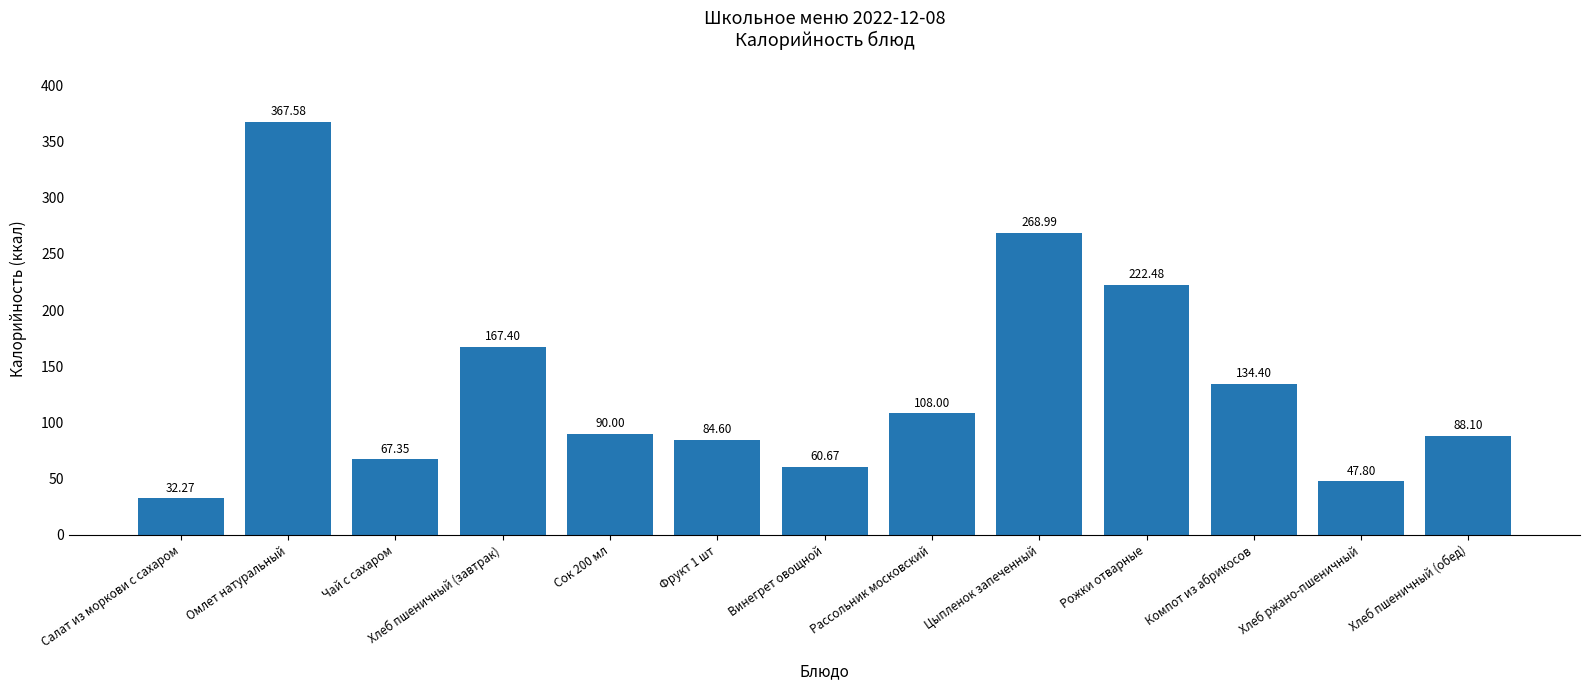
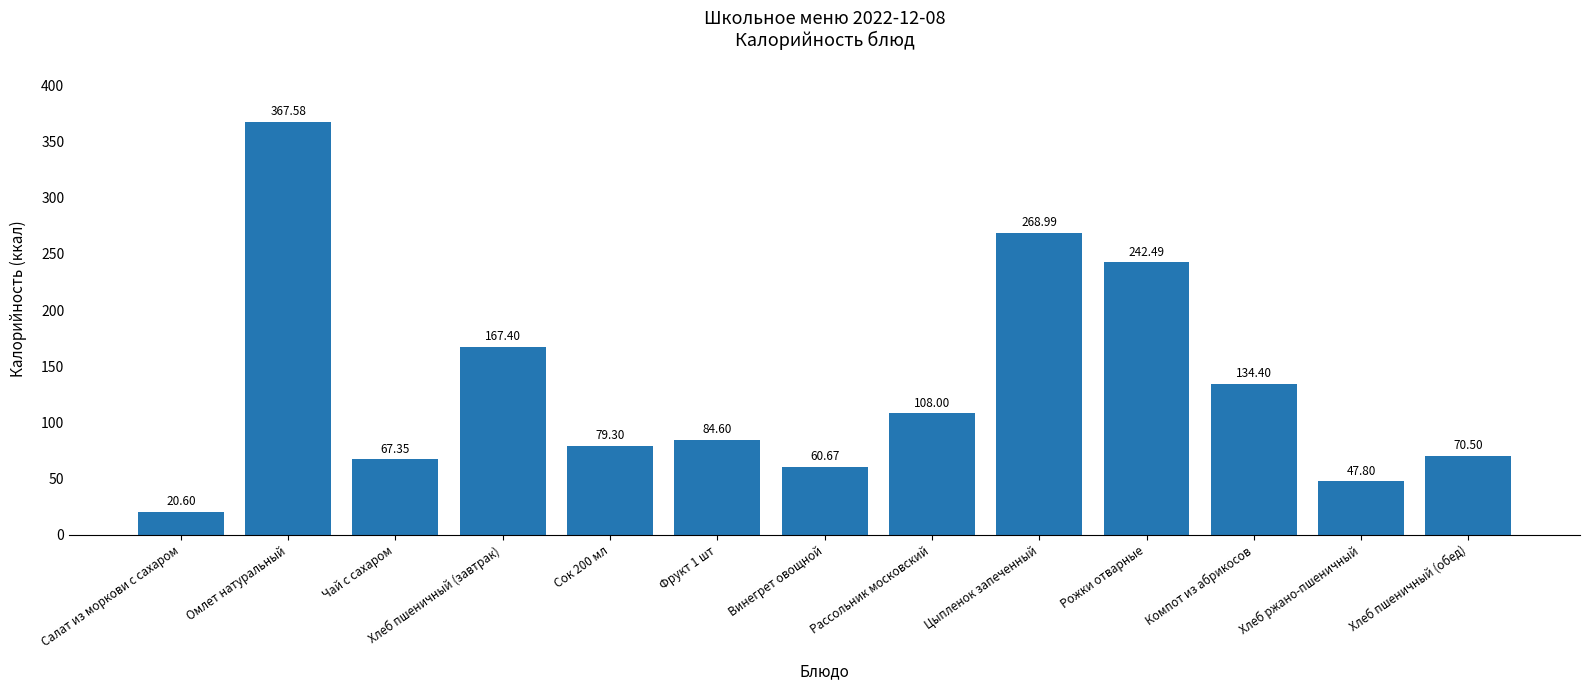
Салат из моркови с сахаром: 32.27 -> 20.60
Сок 200 мл: 90.00 -> 79.30
Рожки отварные: 222.48 -> 242.49
Хлеб пшеничный (обед): 88.10 -> 70.50
